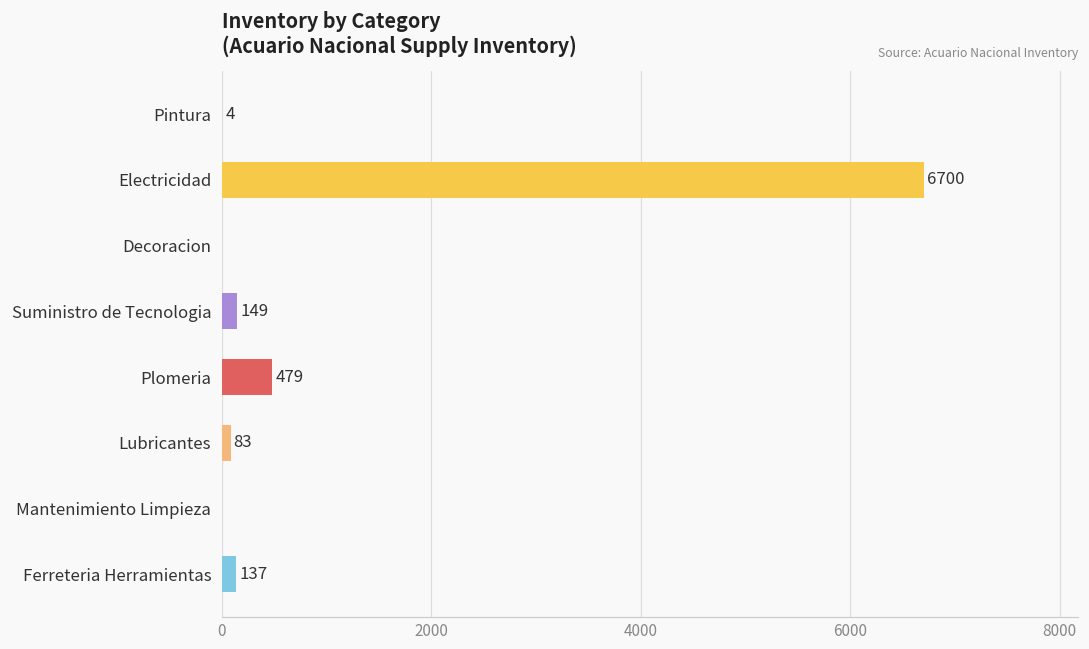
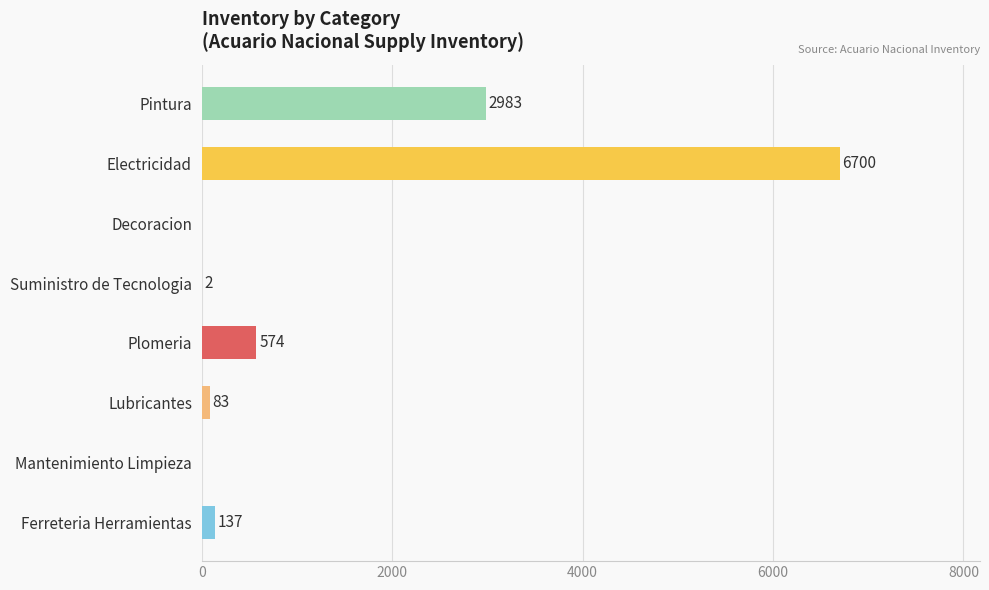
Pintura: 4 -> 2983
Suministro de Tecnologia: 149 -> 2
Plomeria: 479 -> 574
